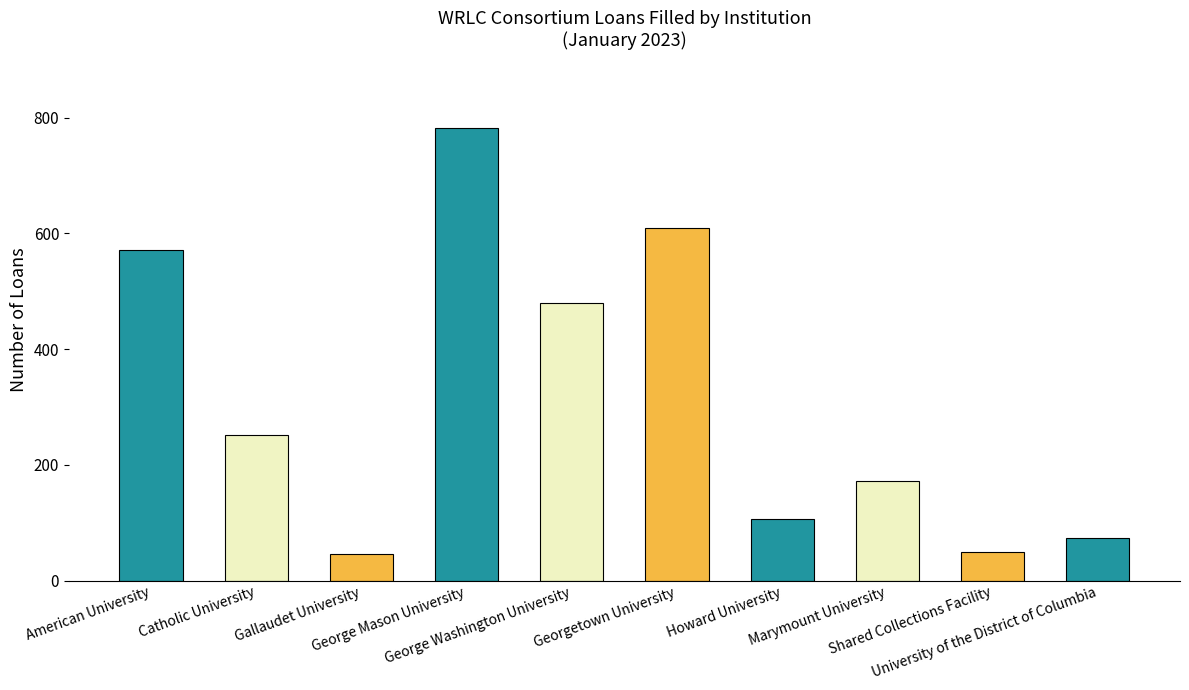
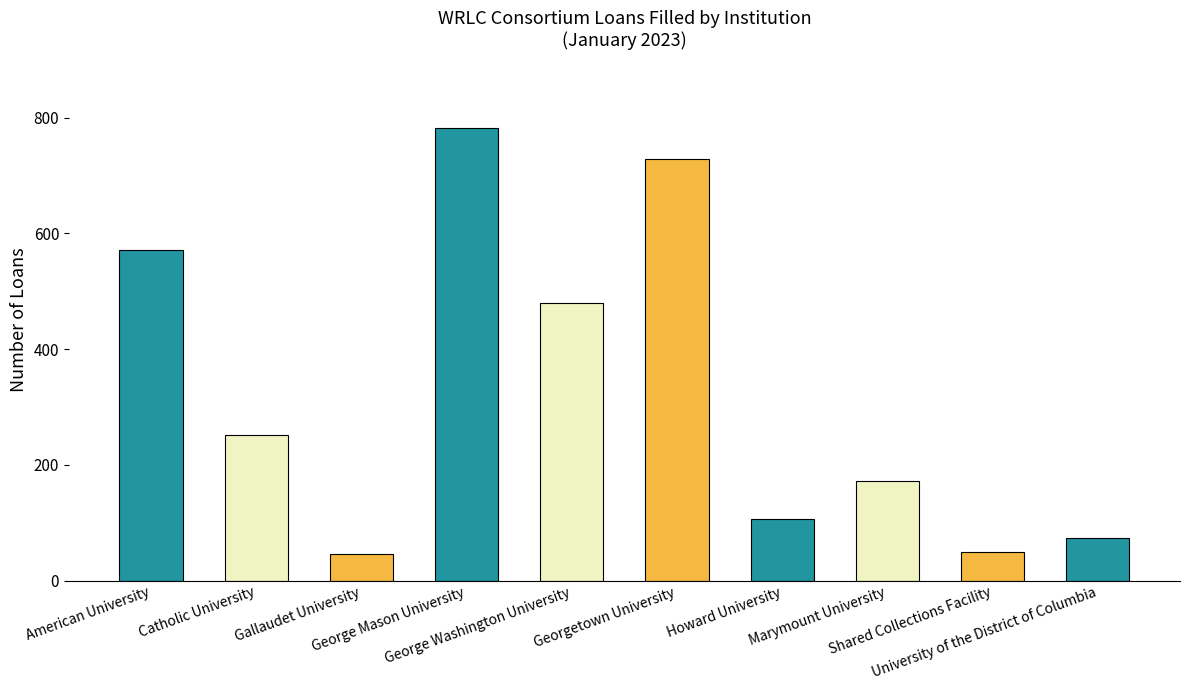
Georgetown University: 610 -> 730
